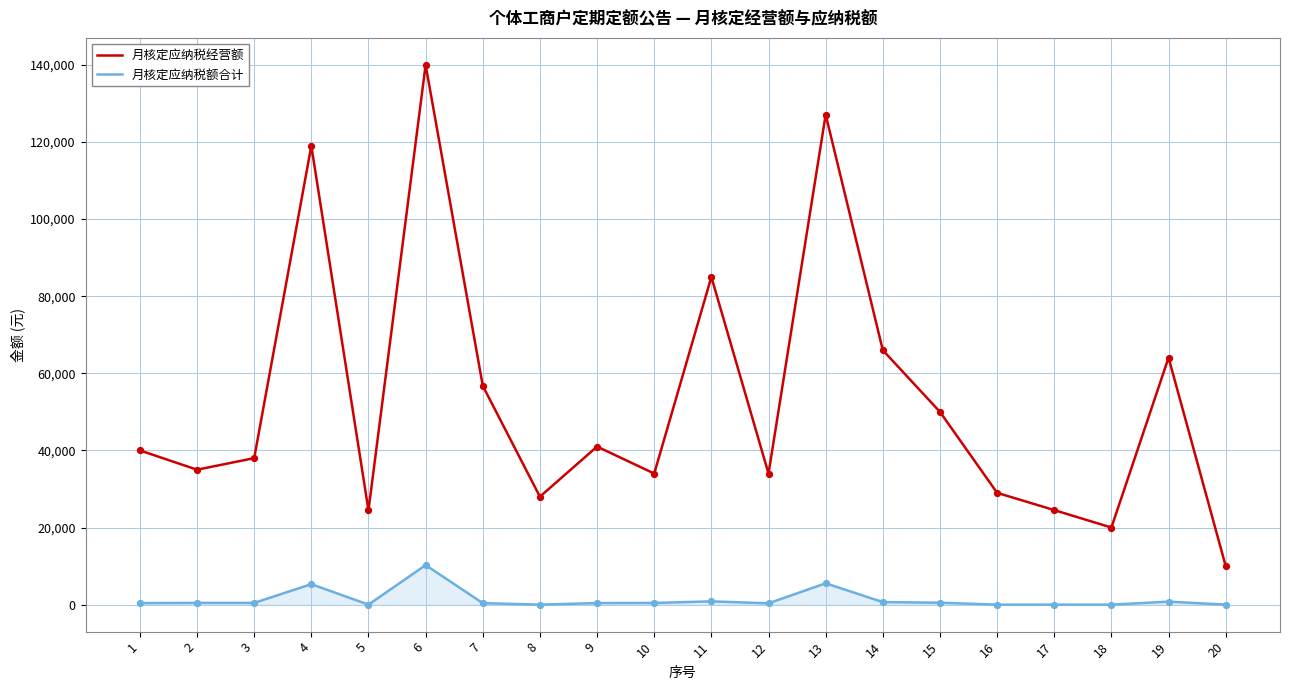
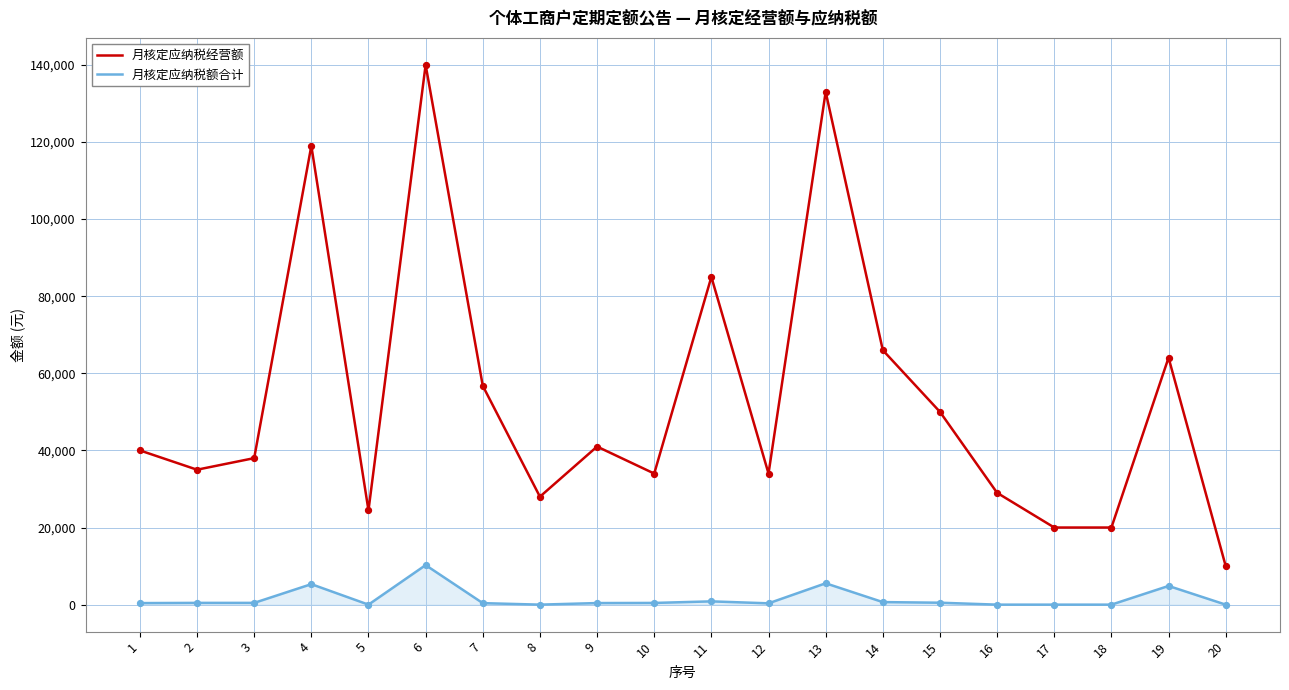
月核定应纳税经营额, 13: 127,000 -> 133,000
月核定应纳税经营额, 17: 25,000 -> 20,000
月核定应纳税额合计, 19: 1,000 -> 5,000
